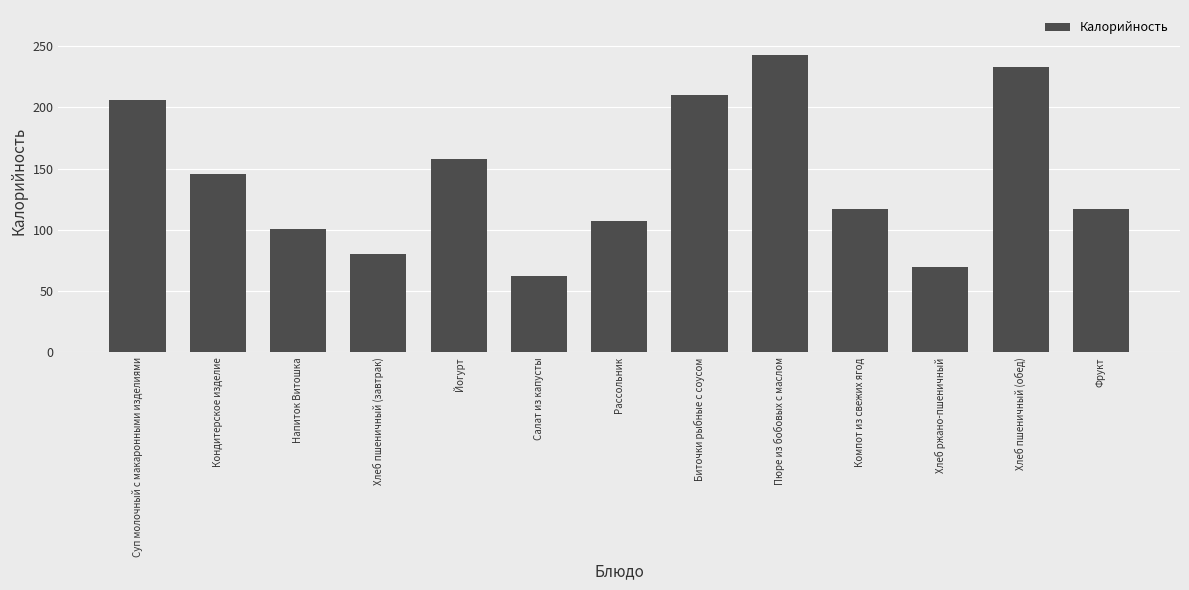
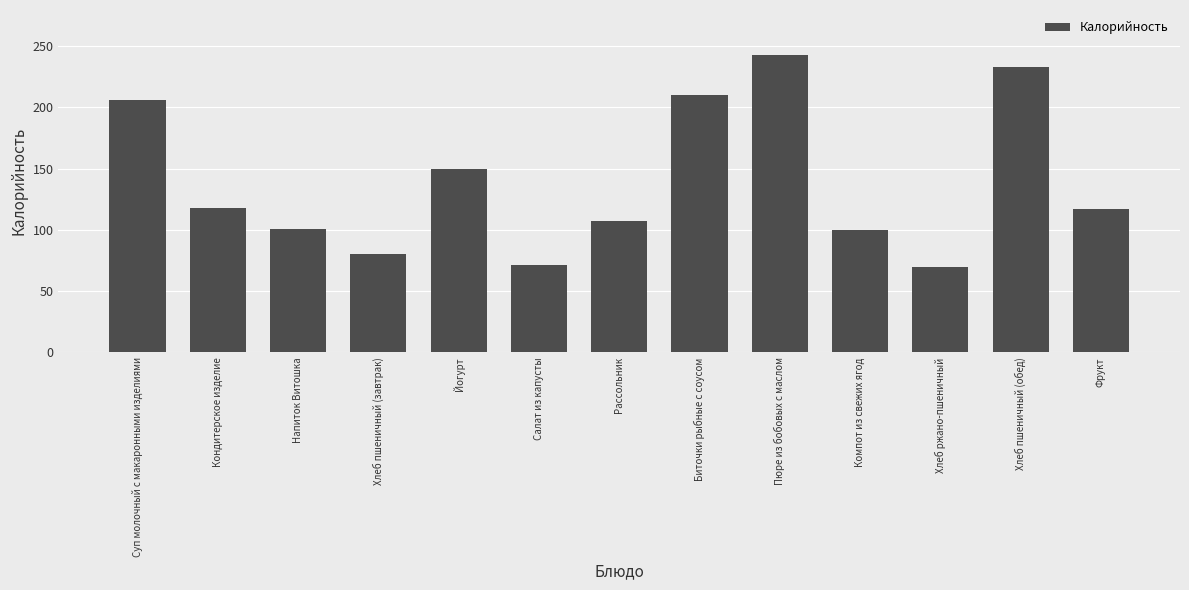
Кондитерское изделие: 146 -> 118
Йогурт: 158 -> 150
Салат из капусты: 62 -> 71
Компот из свежих ягод: 117 -> 100
